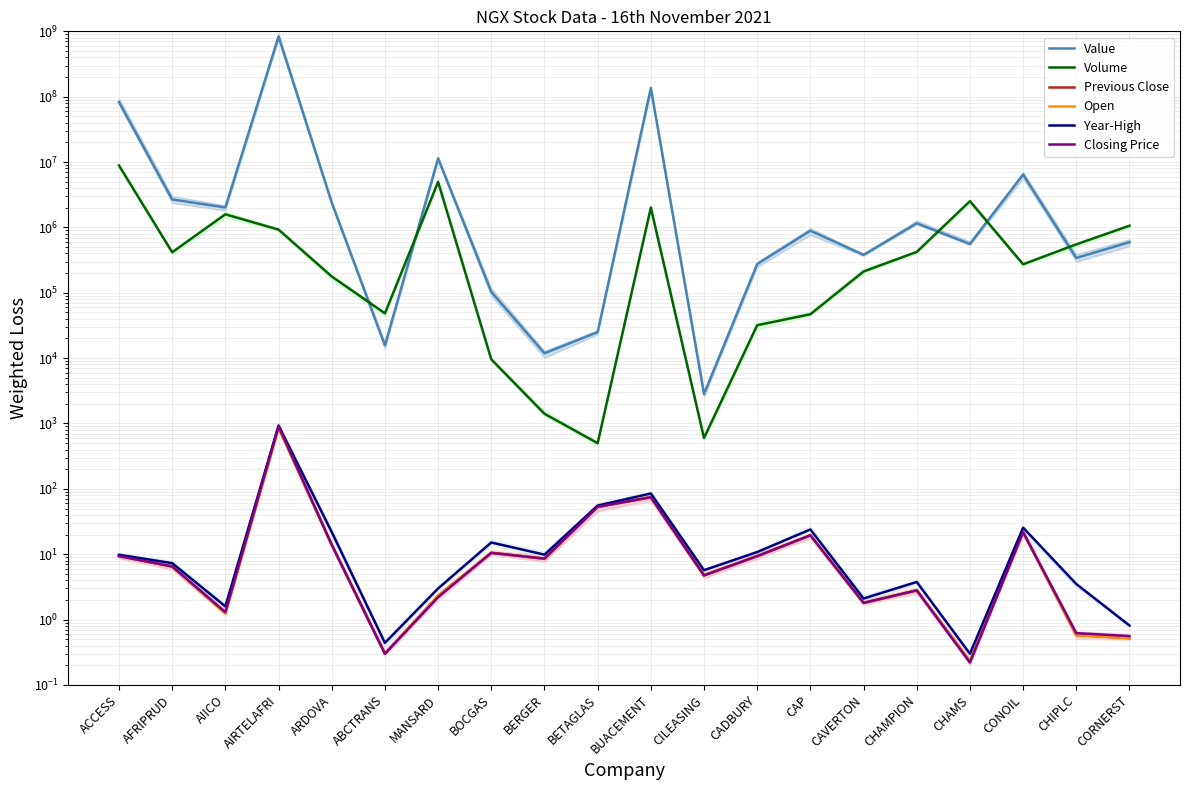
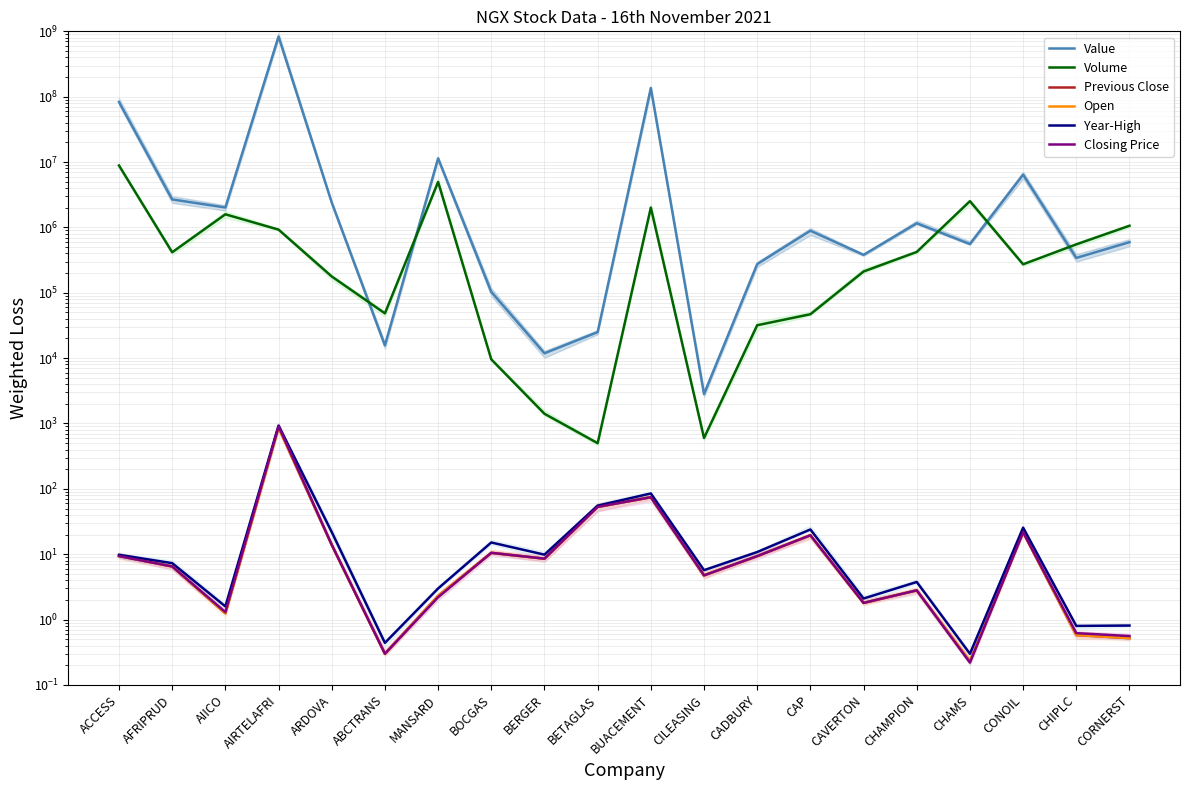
Year-High, CHIPLC: 4 -> 0.8
